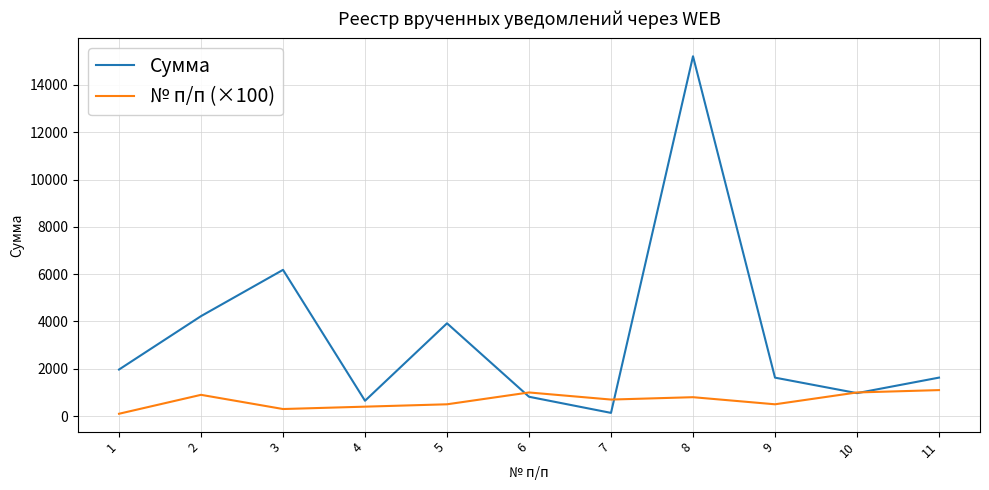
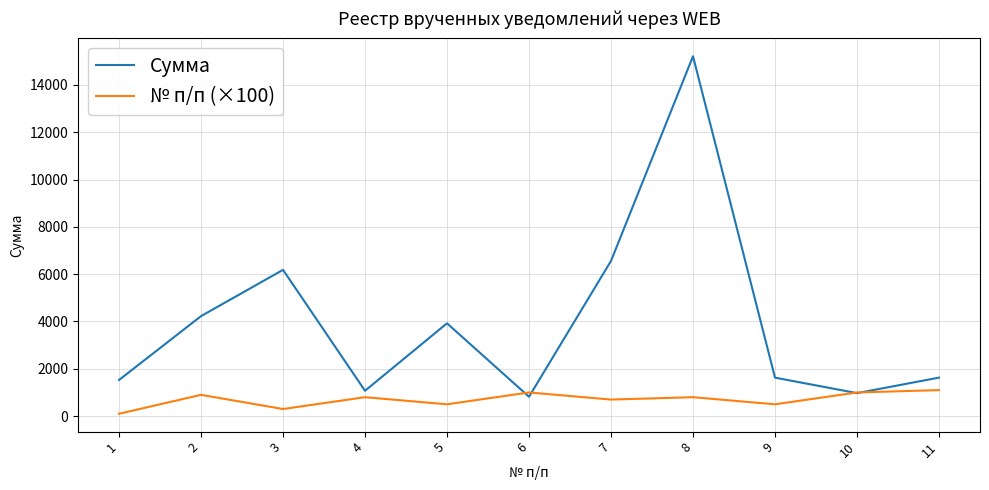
Сумма, 1: 2000 -> 1500
Сумма, 4: 600 -> 1100
№ п/п (×100), 4: 400 -> 800
Сумма, 7: 100 -> 6600
